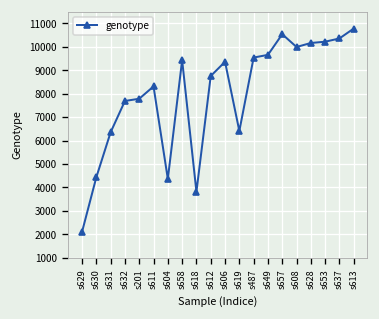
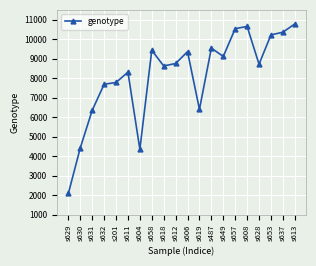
s618: 3800 -> 8600
s649: 9700 -> 9100
s608: 10000 -> 10700
s628: 10200 -> 8700
